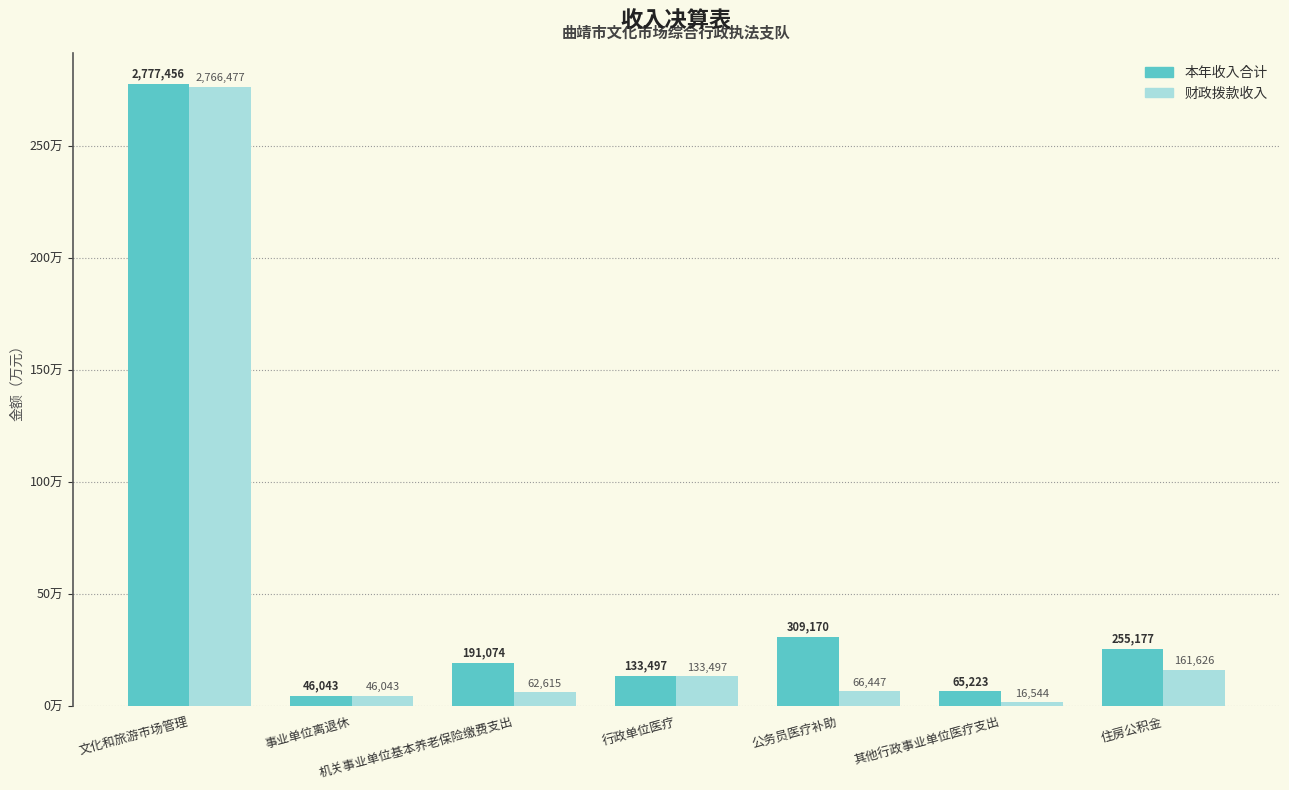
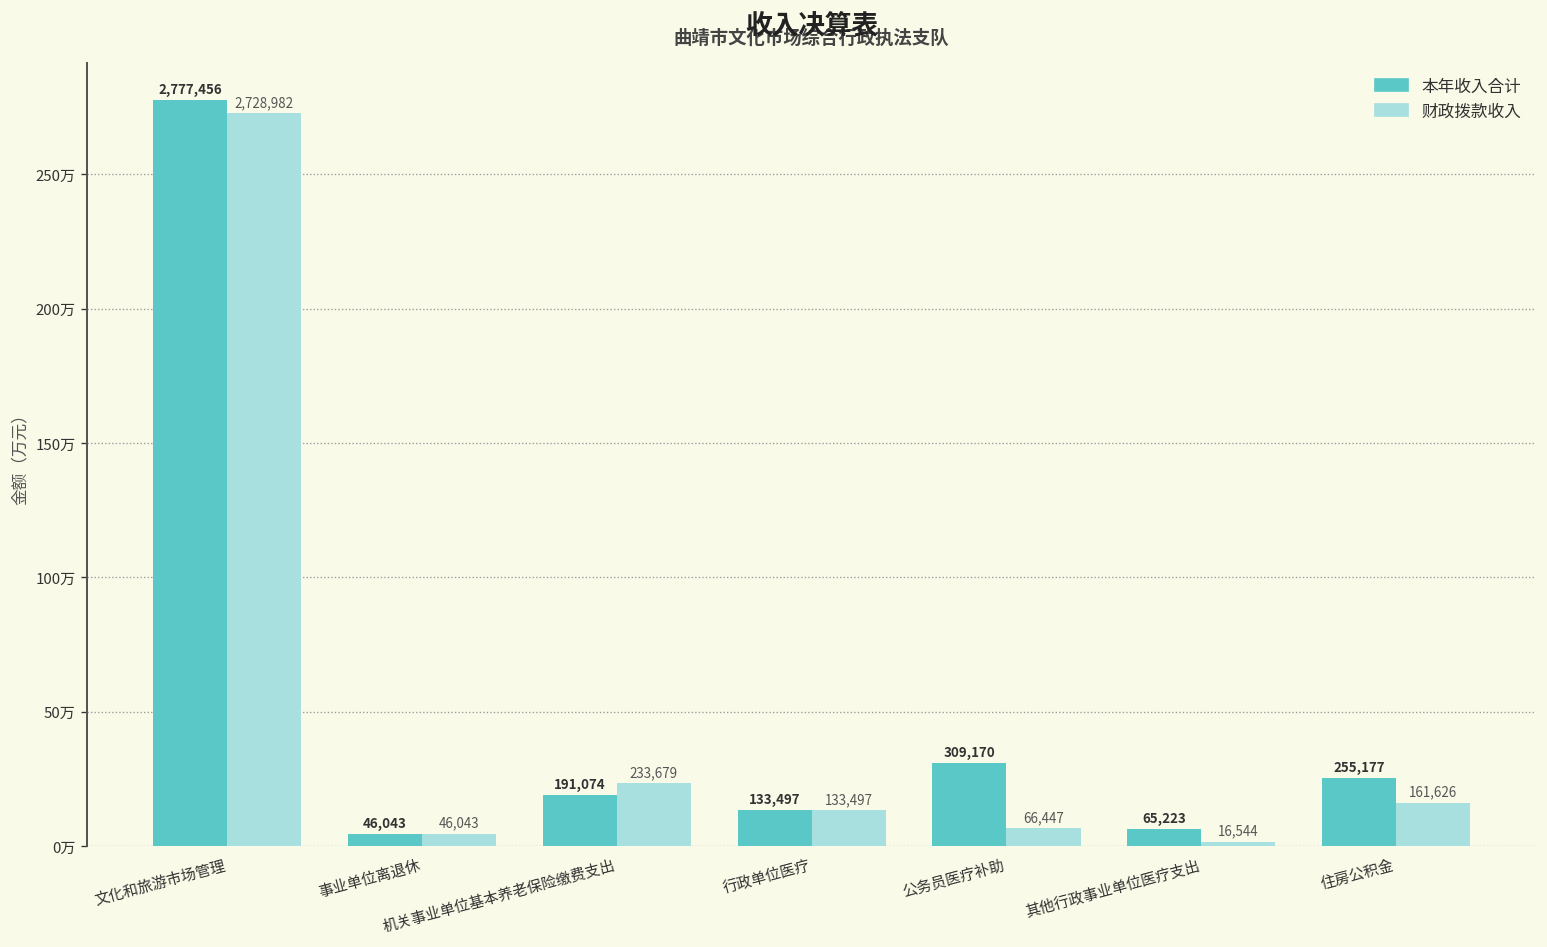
财政拨款收入, 文化和旅游市场管理: 2,766,477 -> 2,728,982
财政拨款收入, 机关事业单位基本养老保险缴费支出: 62,615 -> 233,679
